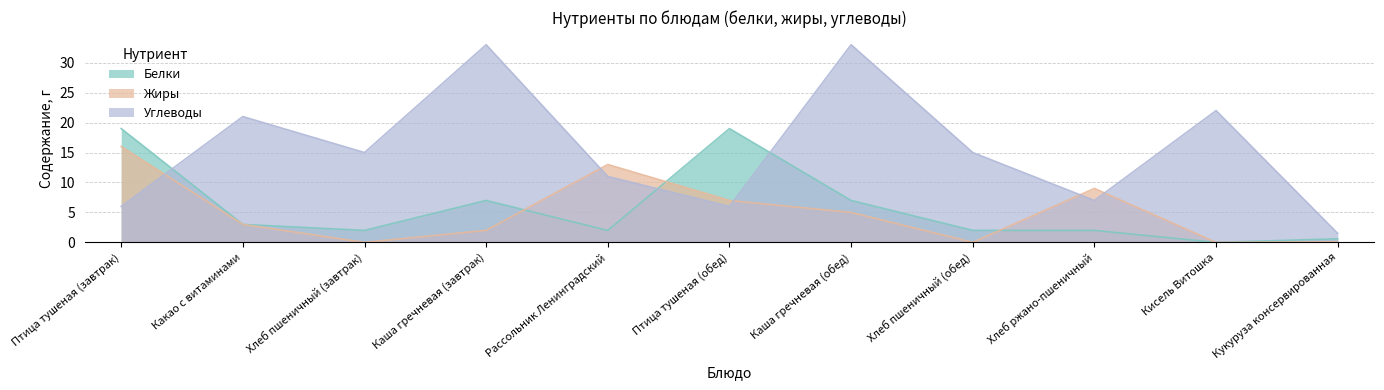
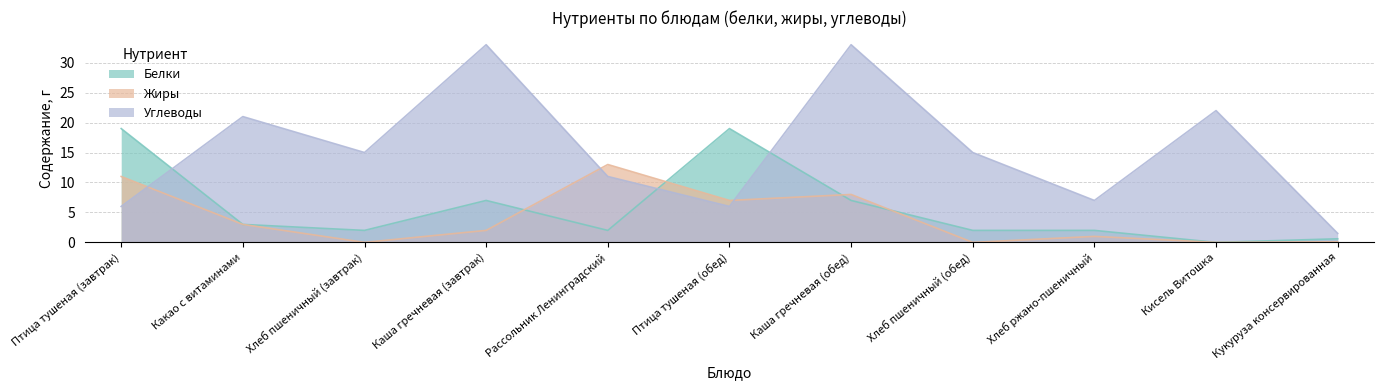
Жиры, Птица тушеная (завтрак): 16 -> 11
Жиры, Каша гречневая (обед): 5 -> 8
Жиры, Хлеб ржано-пшеничный: 9 -> 1
